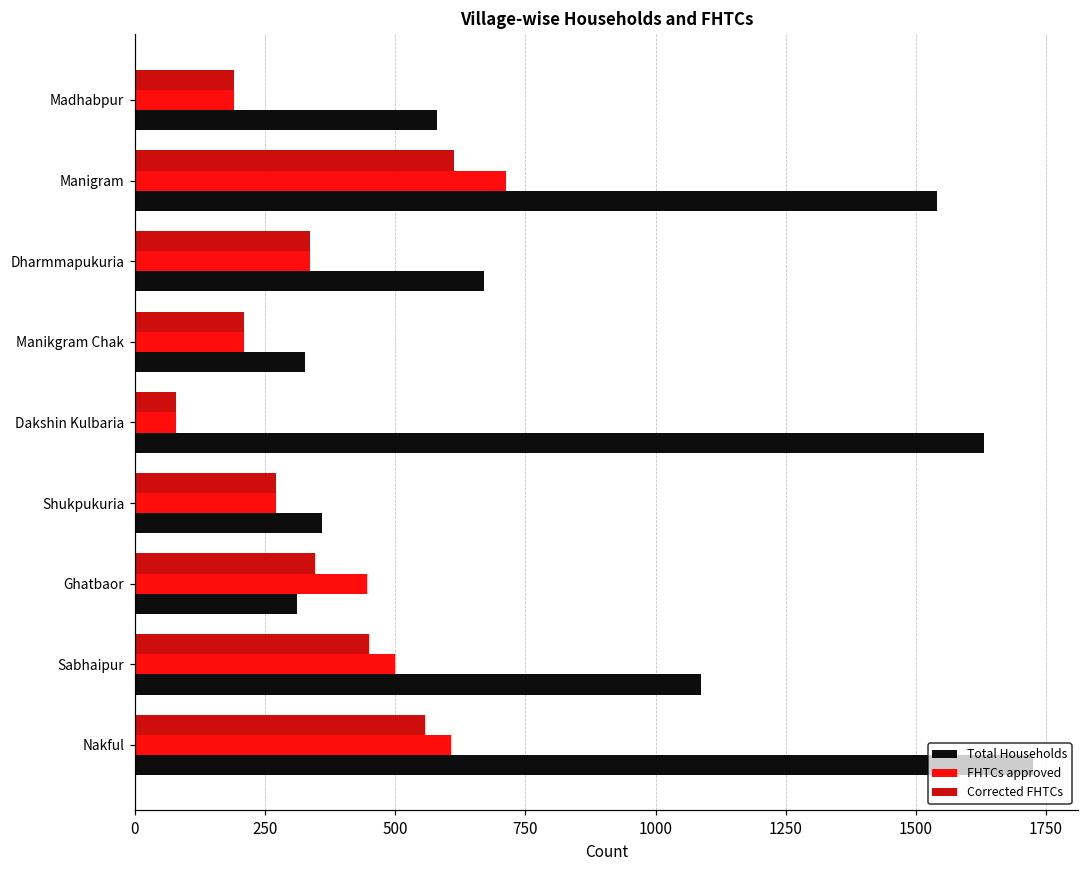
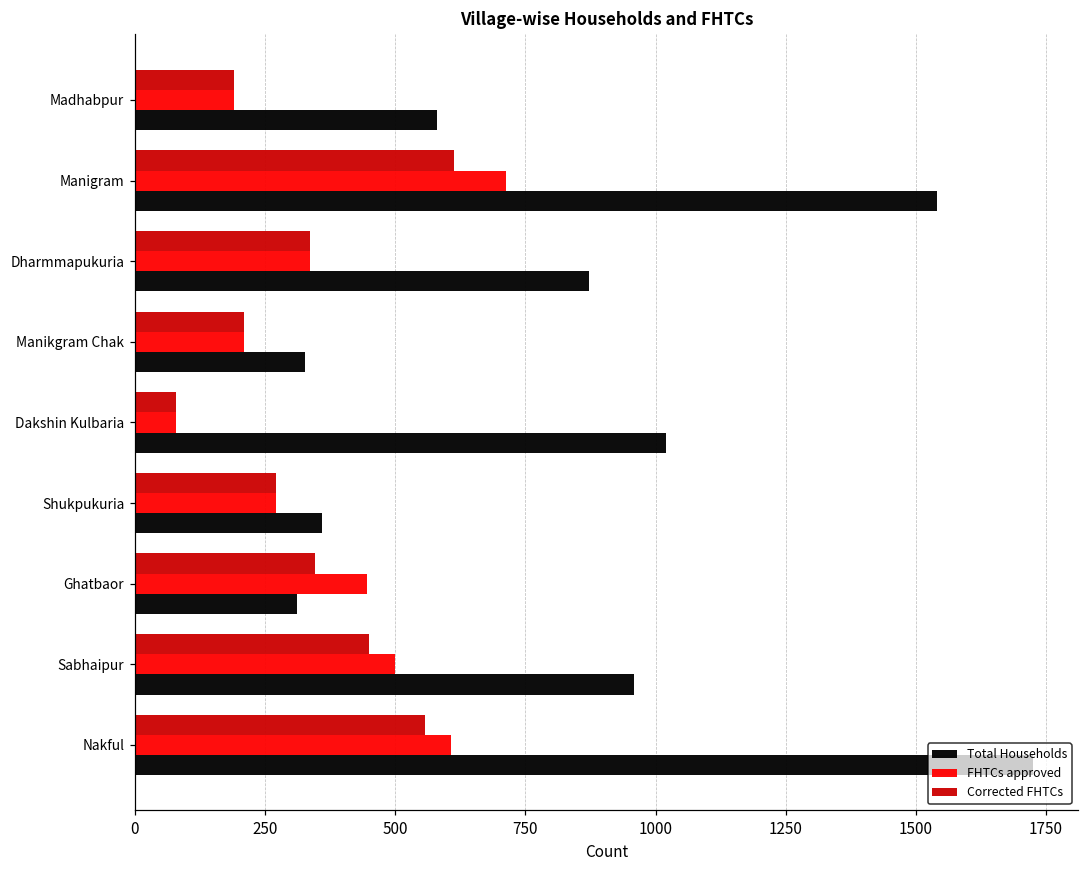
Total Households, Dharmmapukuria: 670 -> 870
Total Households, Dakshin Kulbaria: 1630 -> 1020
Total Households, Sabhaipur: 1090 -> 960
